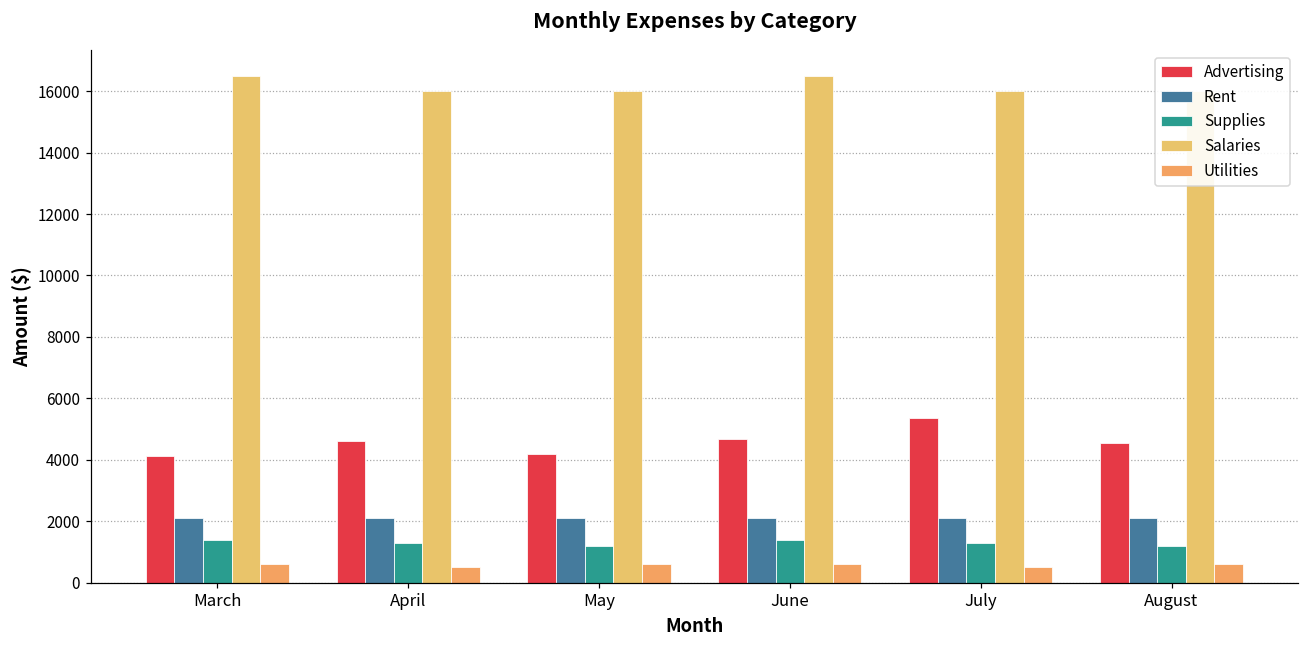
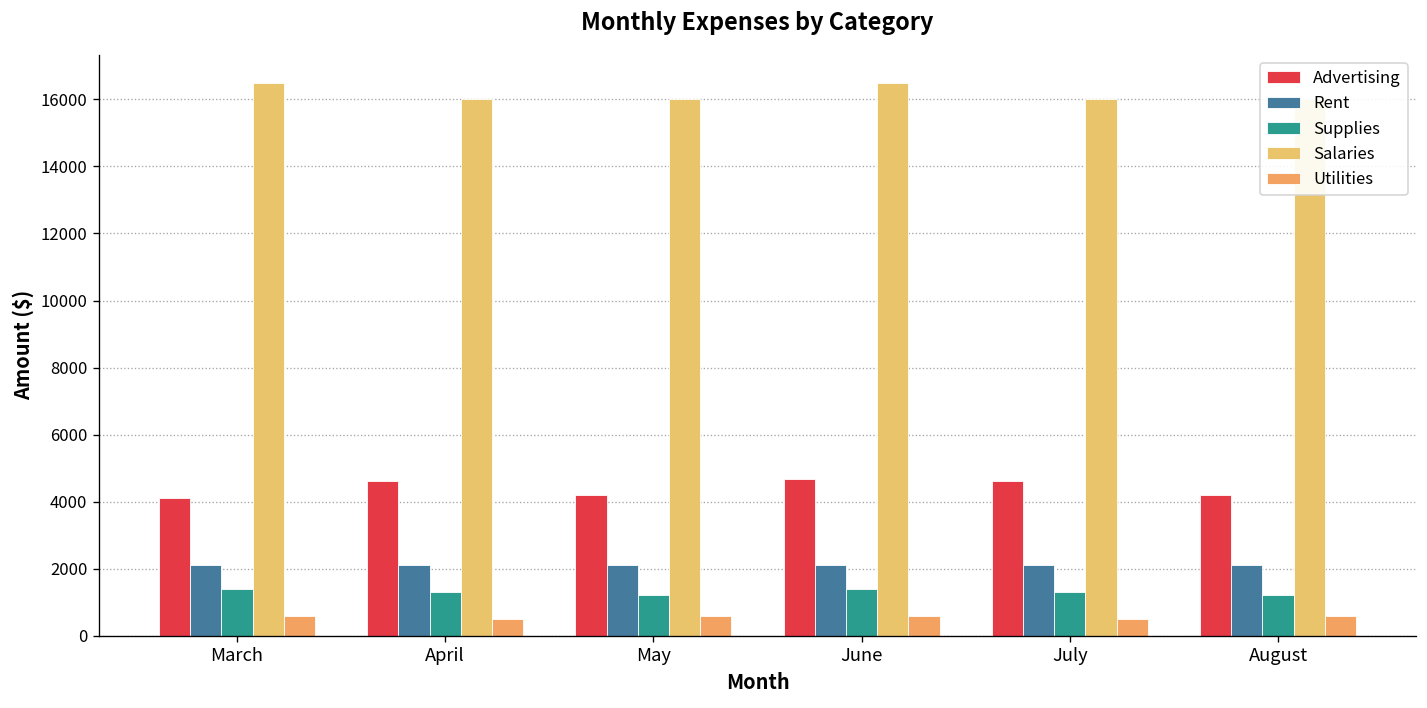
Advertising, July: 5400 -> 4600
Advertising, August: 4500 -> 4200
